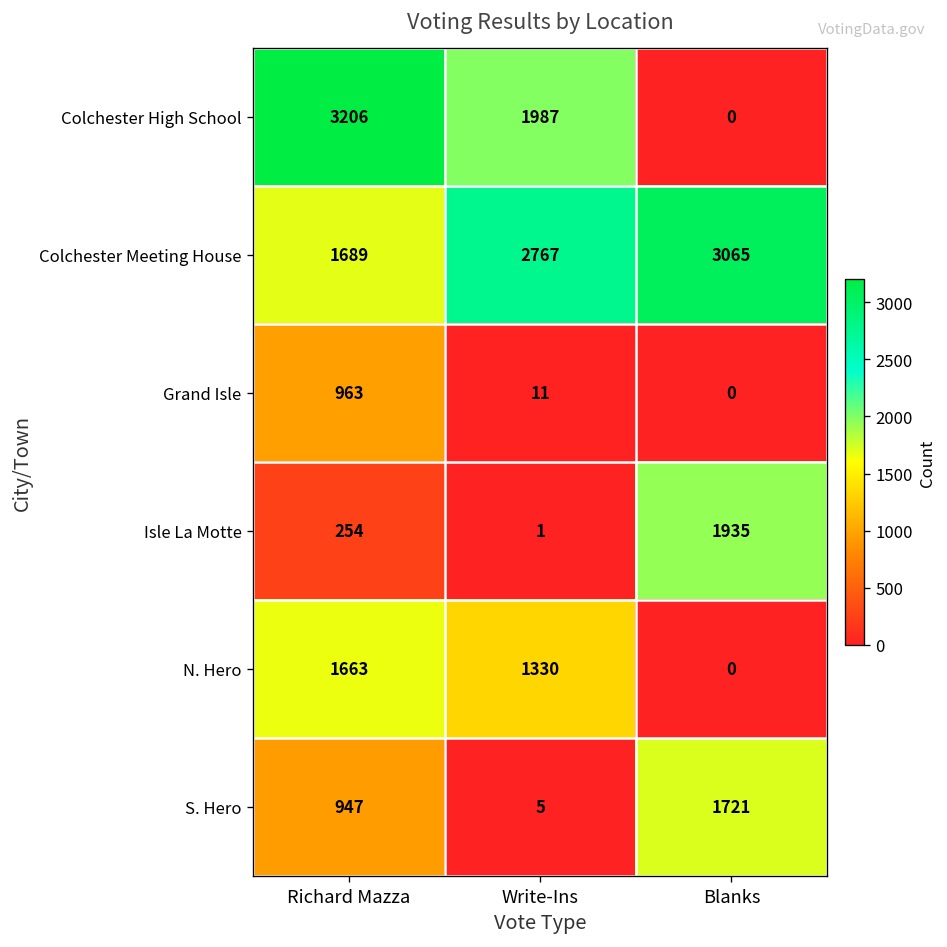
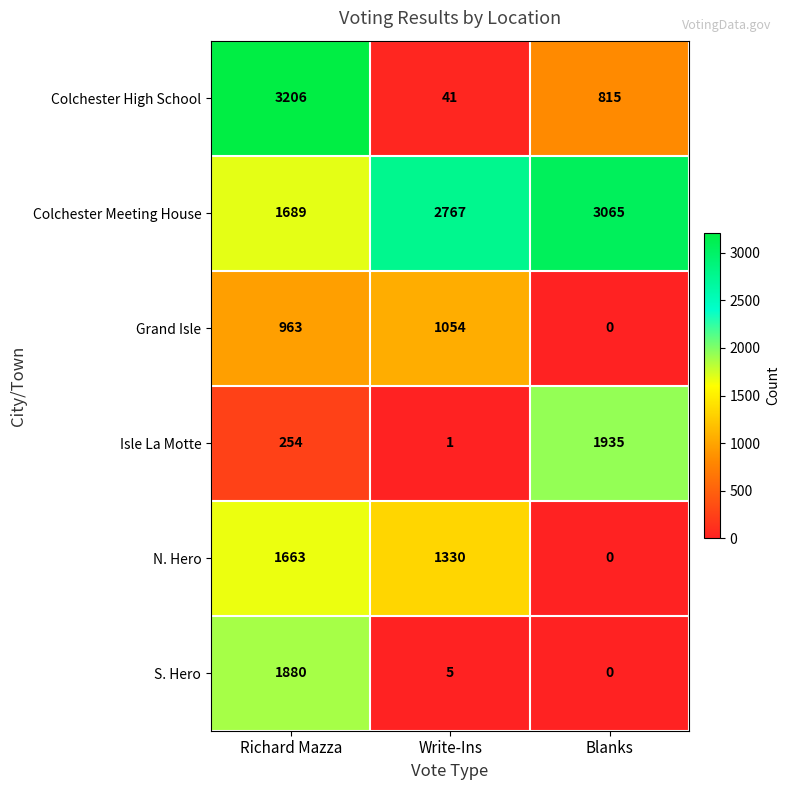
Colchester High School, Write-Ins: 1987 -> 41
Colchester High School, Blanks: 0 -> 815
Grand Isle, Write-Ins: 11 -> 1054
S. Hero, Richard Mazza: 947 -> 1880
S. Hero, Blanks: 1721 -> 0
